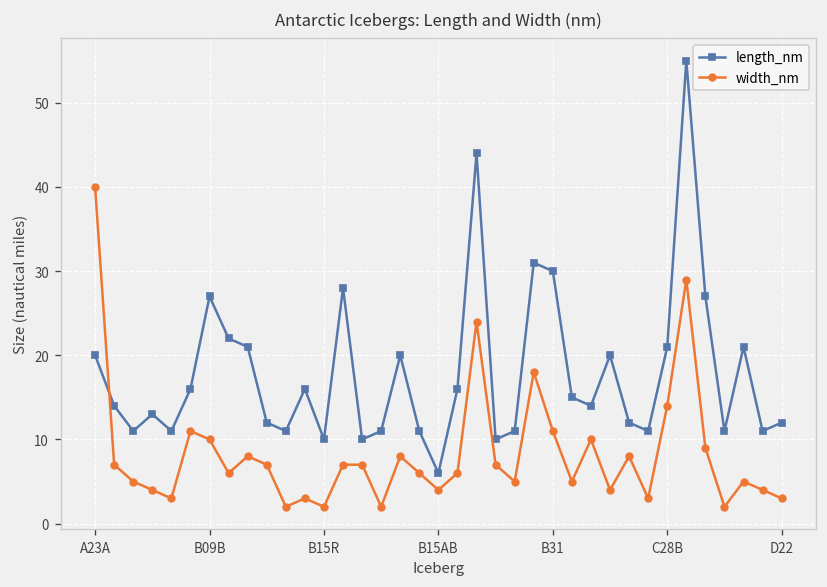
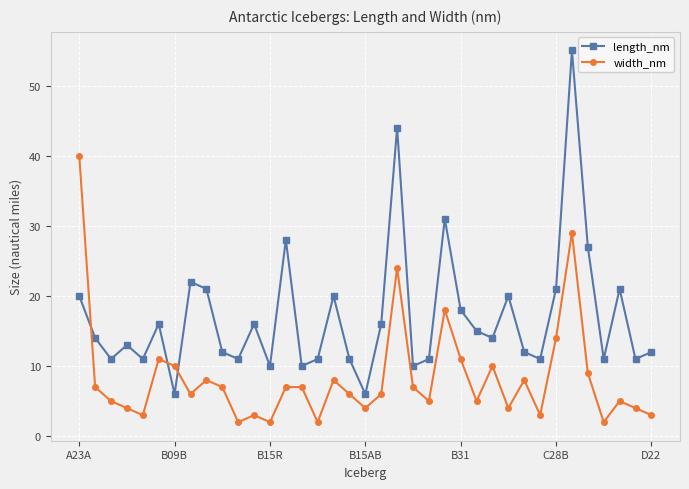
length_nm, B09B: 27 -> 6
length_nm, B31: 30 -> 18
